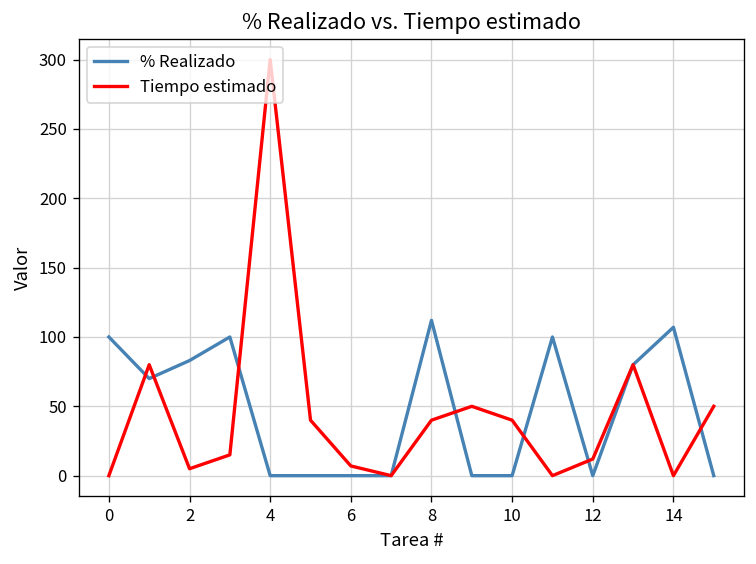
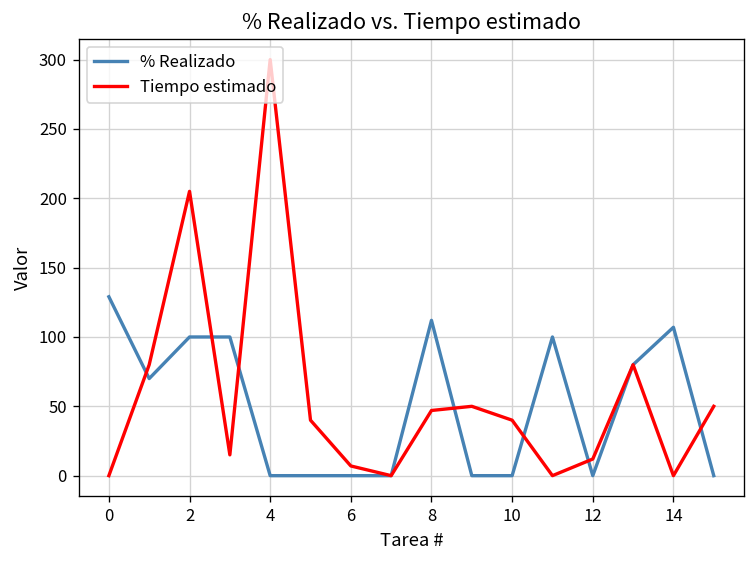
% Realizado, 0: 100 -> 129
% Realizado, 2: 83 -> 100
Tiempo estimado, 2: 5 -> 205
Tiempo estimado, 8: 40 -> 47
